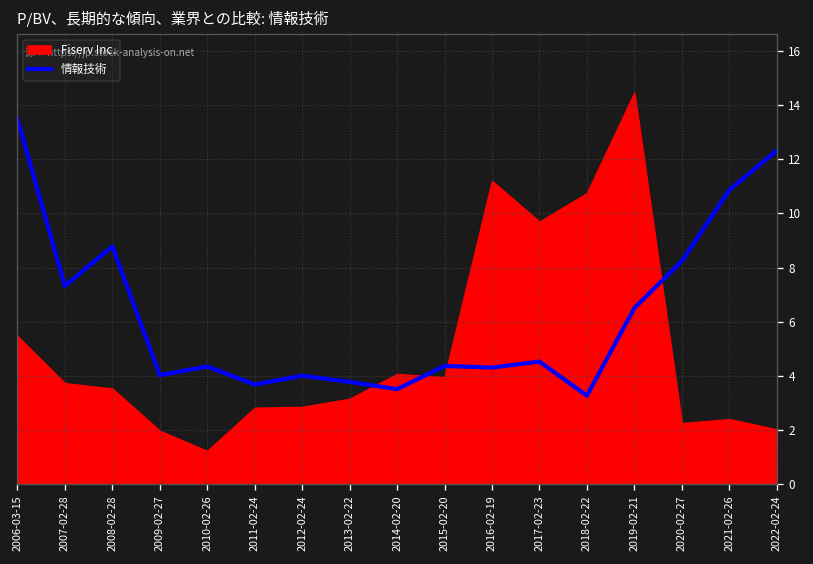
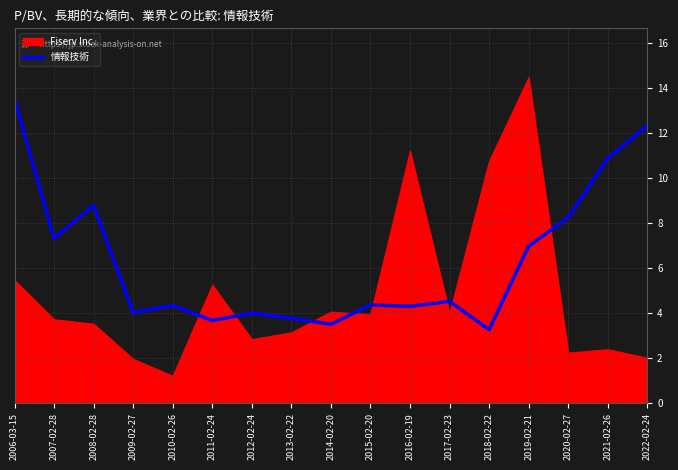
Fiserv Inc., 2011-02-24: 2.8 -> 5.3
Fiserv Inc., 2017-02-23: 9.7 -> 4.0
情報技術, 2019-02-21: 6.5 -> 7.0
